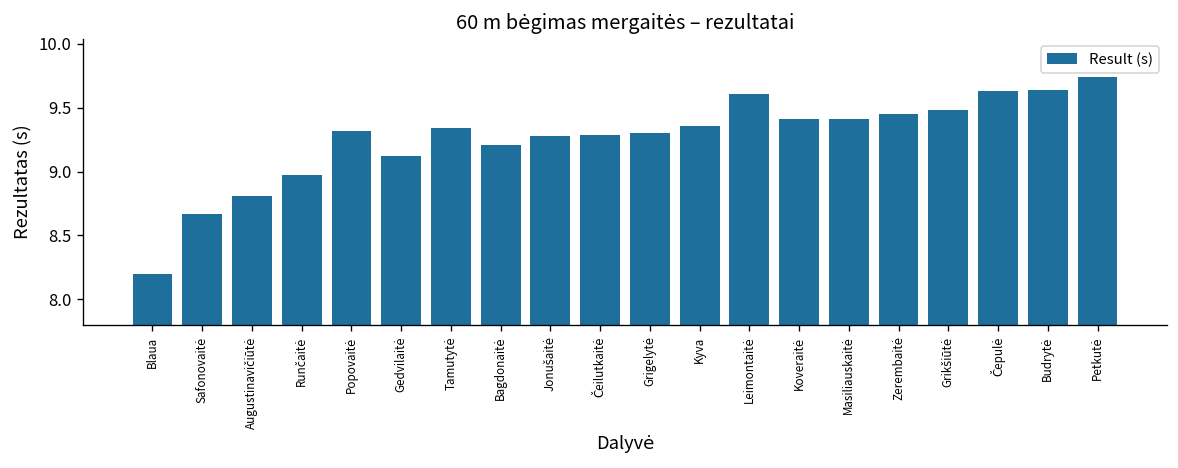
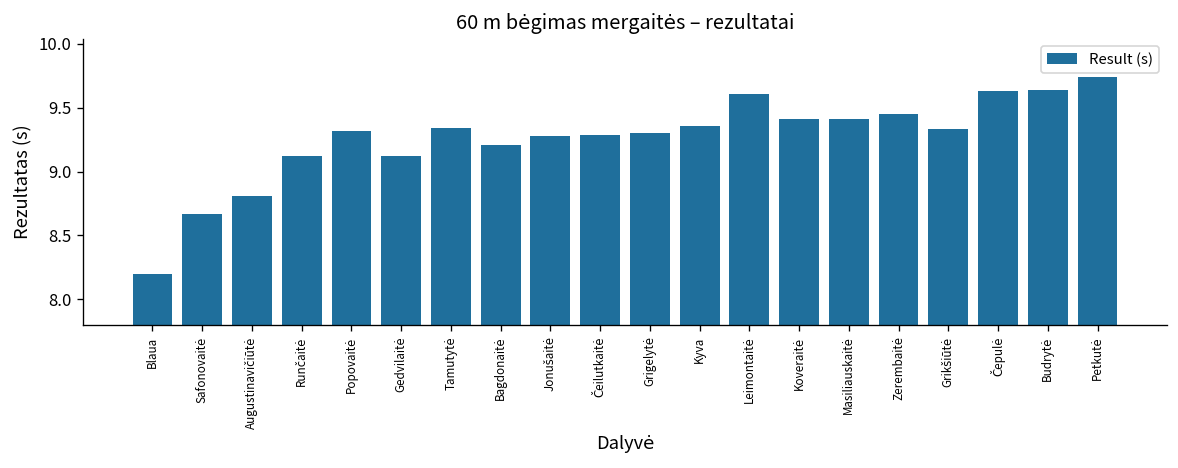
Runčaitė: 8.97 -> 9.12
Grikšiūtė: 9.48 -> 9.33
